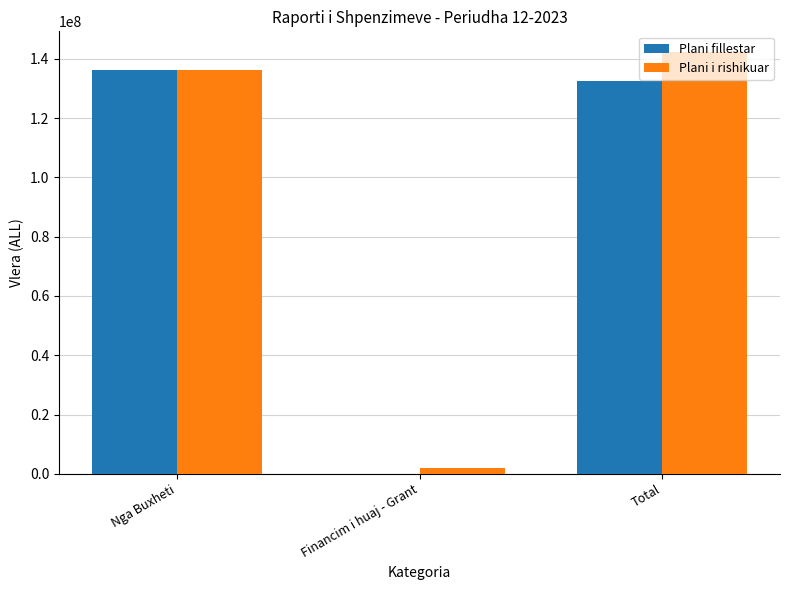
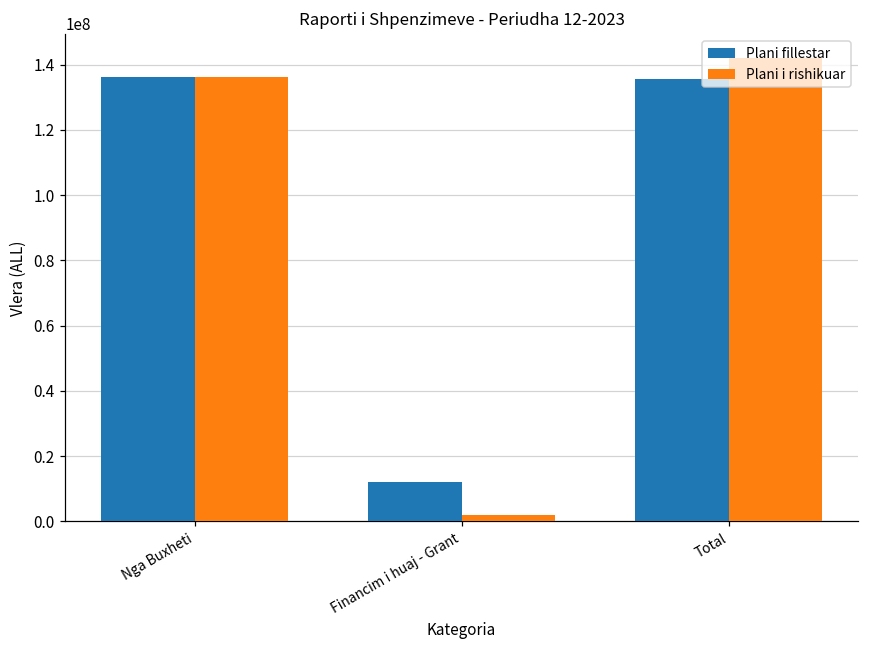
Plani fillestar, Financim i huaj - Grant: 0 -> 12000000
Plani fillestar, Total: 133000000 -> 135000000
